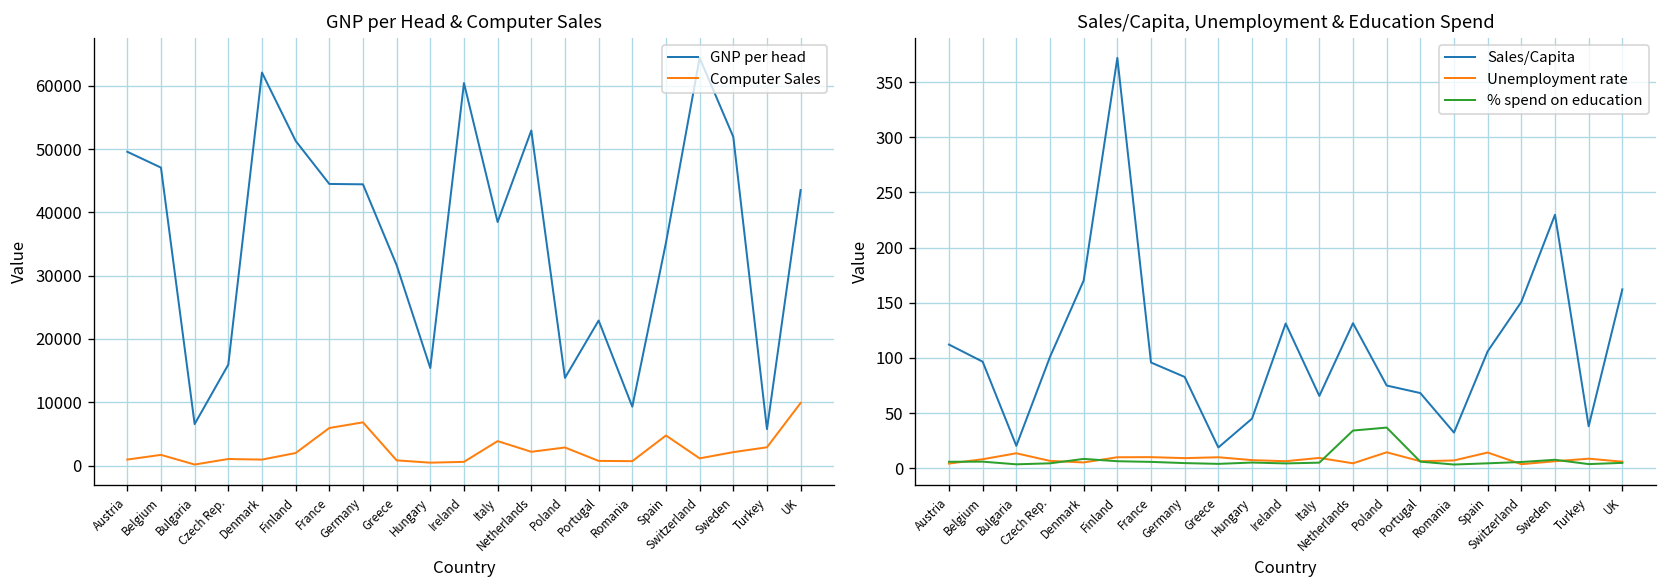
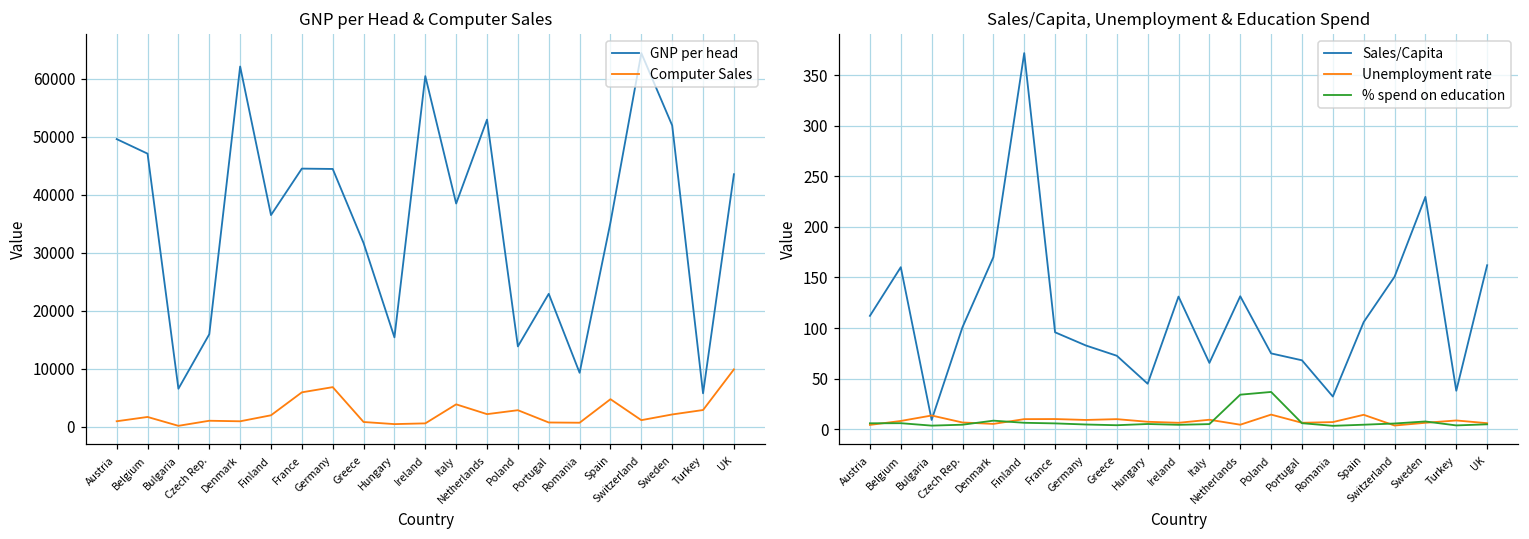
GNP per Head & Computer Sales, GNP per head, Finland: 51000 -> 36000
Sales/Capita, Unemployment & Education Spend, Sales/Capita, Belgium: 100 -> 160
Sales/Capita, Unemployment & Education Spend, Sales/Capita, Bulgaria: 20 -> 10
Sales/Capita, Unemployment & Education Spend, Sales/Capita, Greece: 20 -> 70
